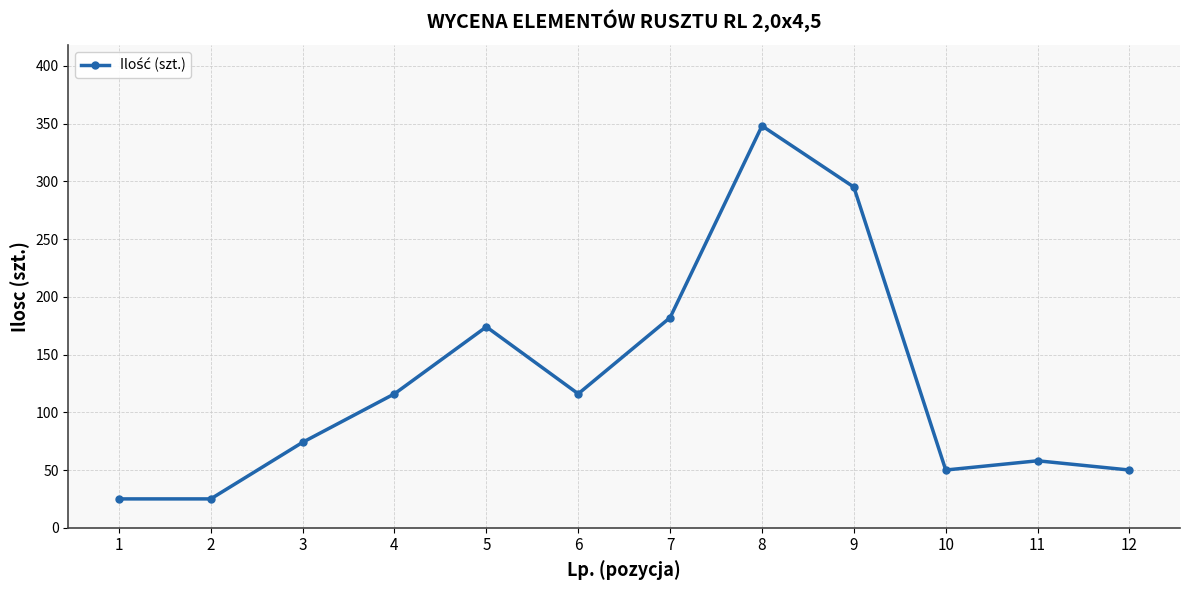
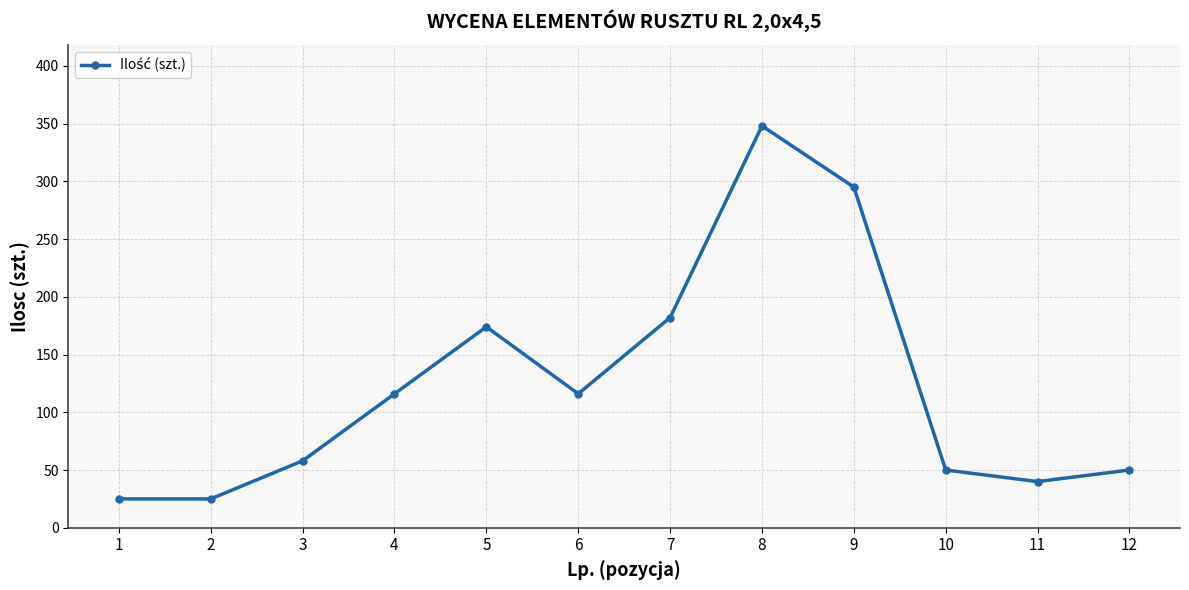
3: 74 -> 58
11: 58 -> 40
